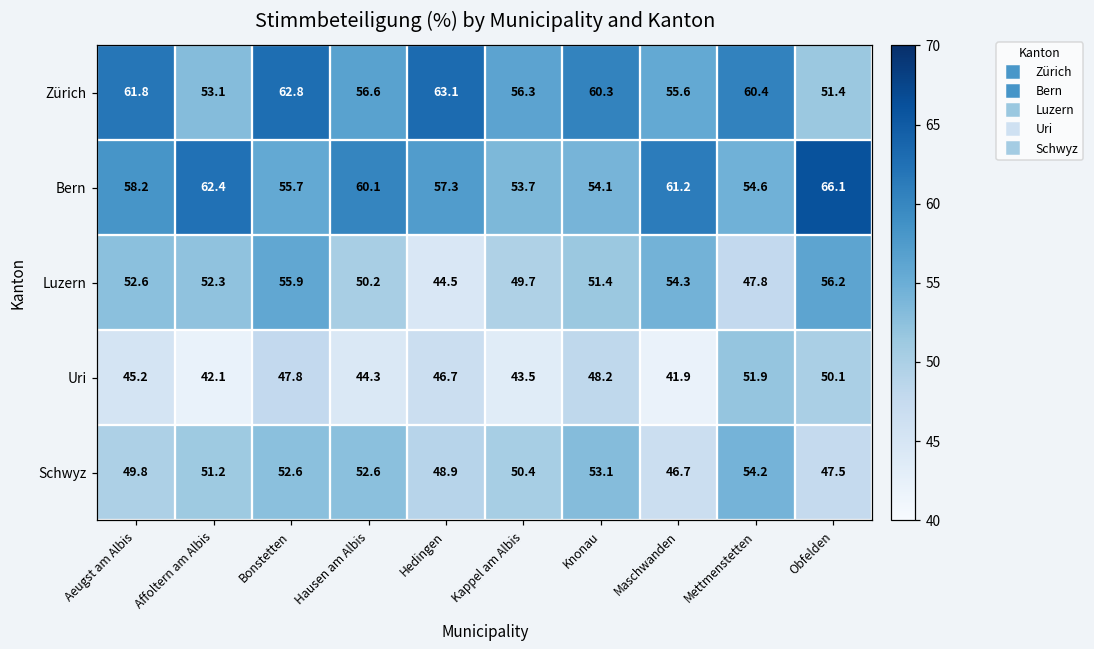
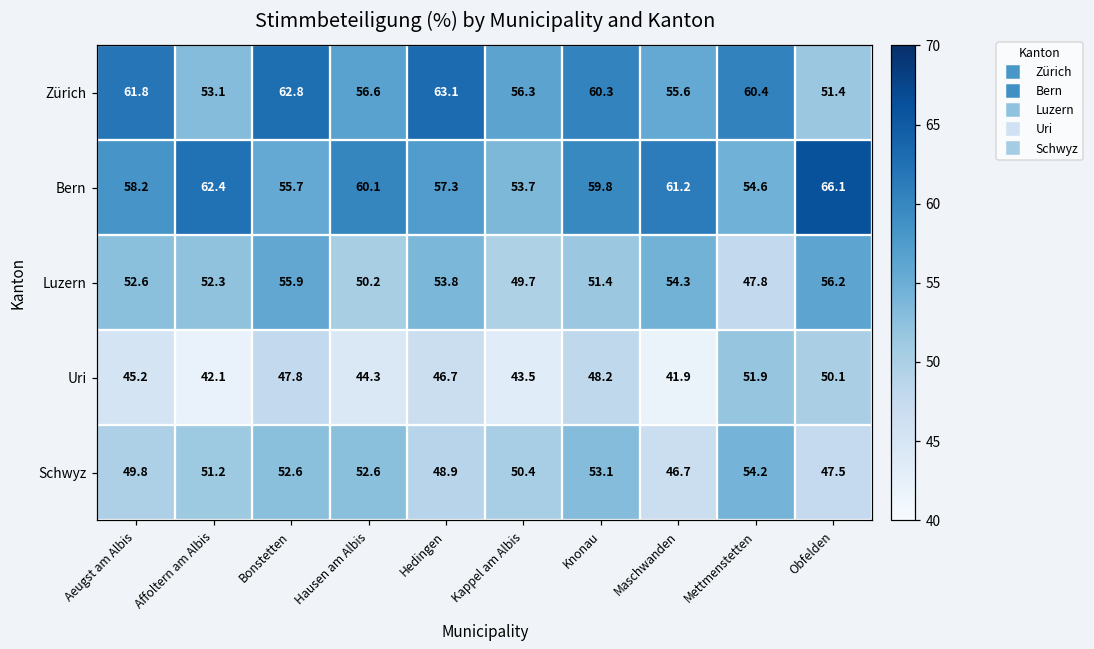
Bern, Knonau: 54.1 -> 59.8
Luzern, Hedingen: 44.5 -> 53.8
